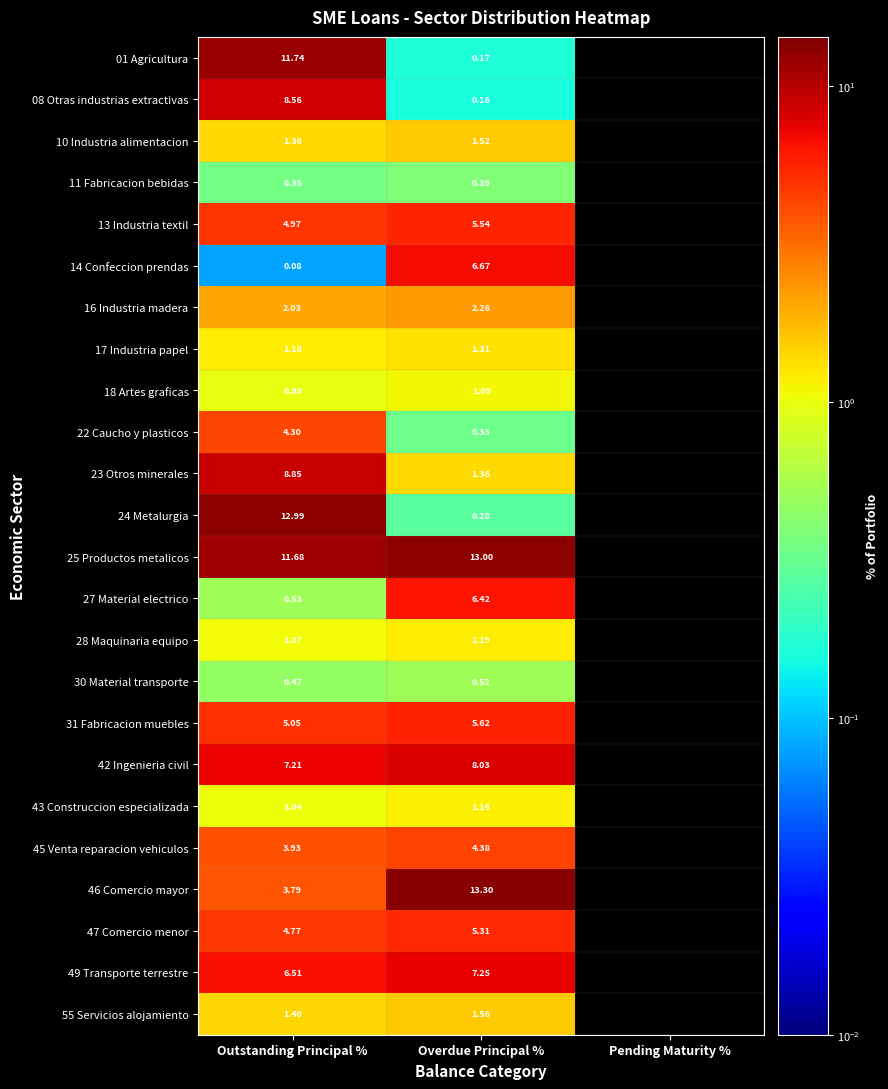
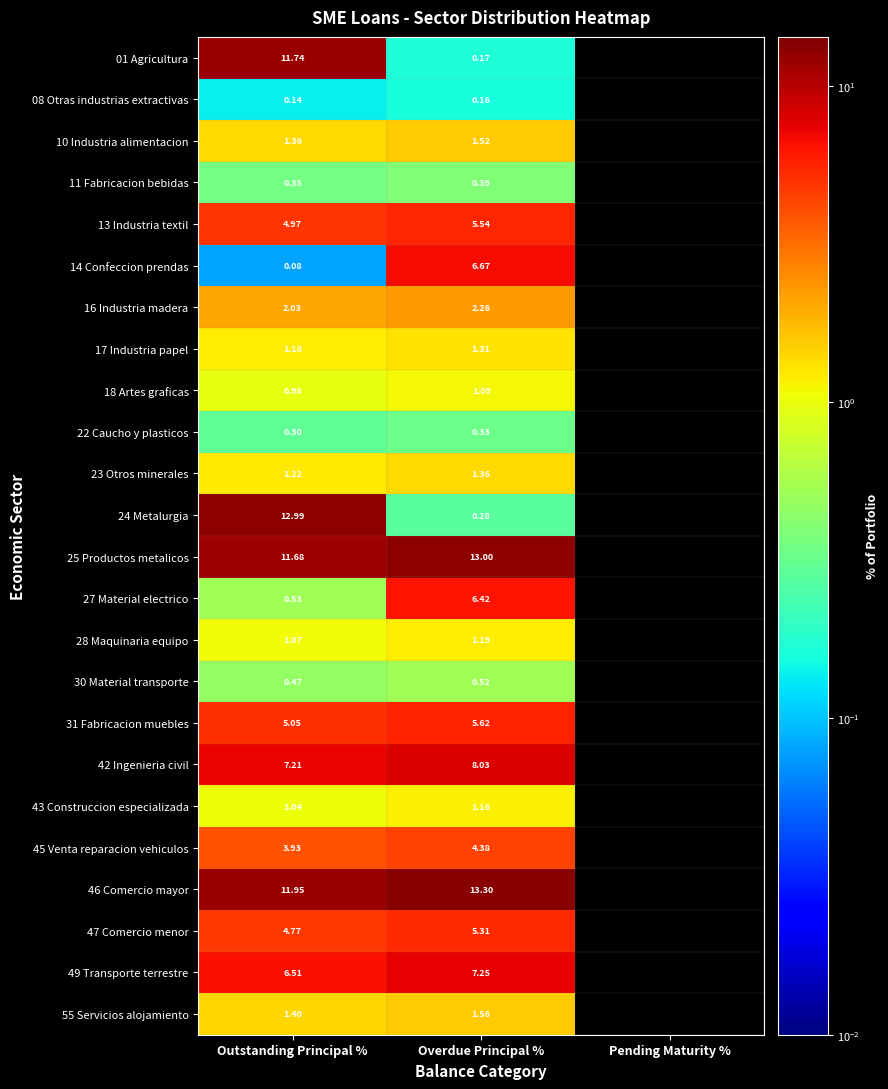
08 Otras industrias extractivas, Outstanding Principal %: 8.56 -> 0.14
22 Caucho y plasticos, Outstanding Principal %: 4.30 -> 0.30
23 Otros minerales, Outstanding Principal %: 8.85 -> 1.22
46 Comercio mayor, Outstanding Principal %: 3.79 -> 11.95
